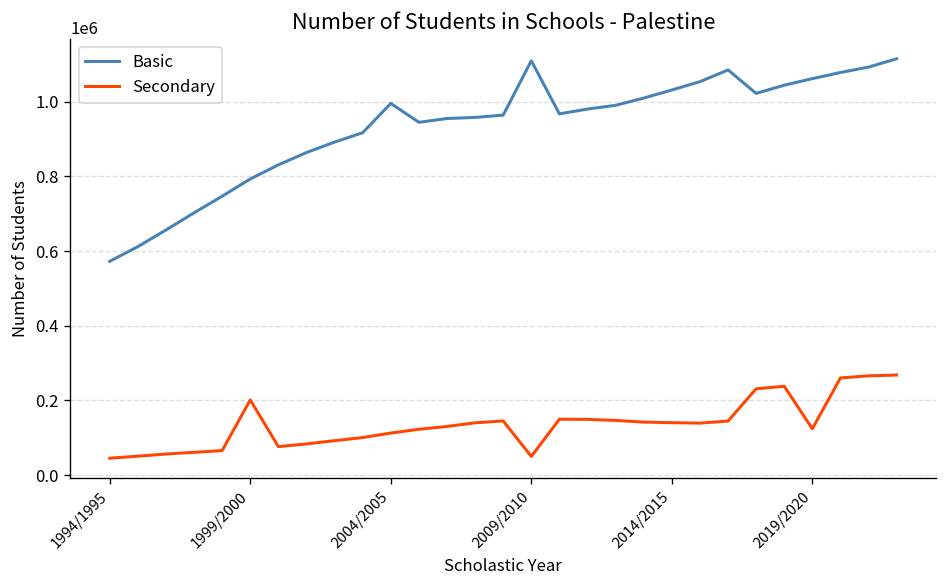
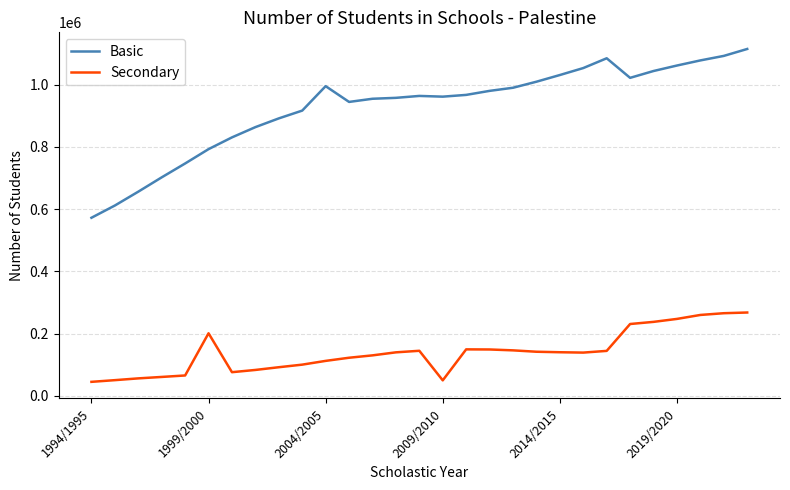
Basic, 2009/2010: 1110000 -> 960000
Secondary, 2019/2020: 120000 -> 250000
